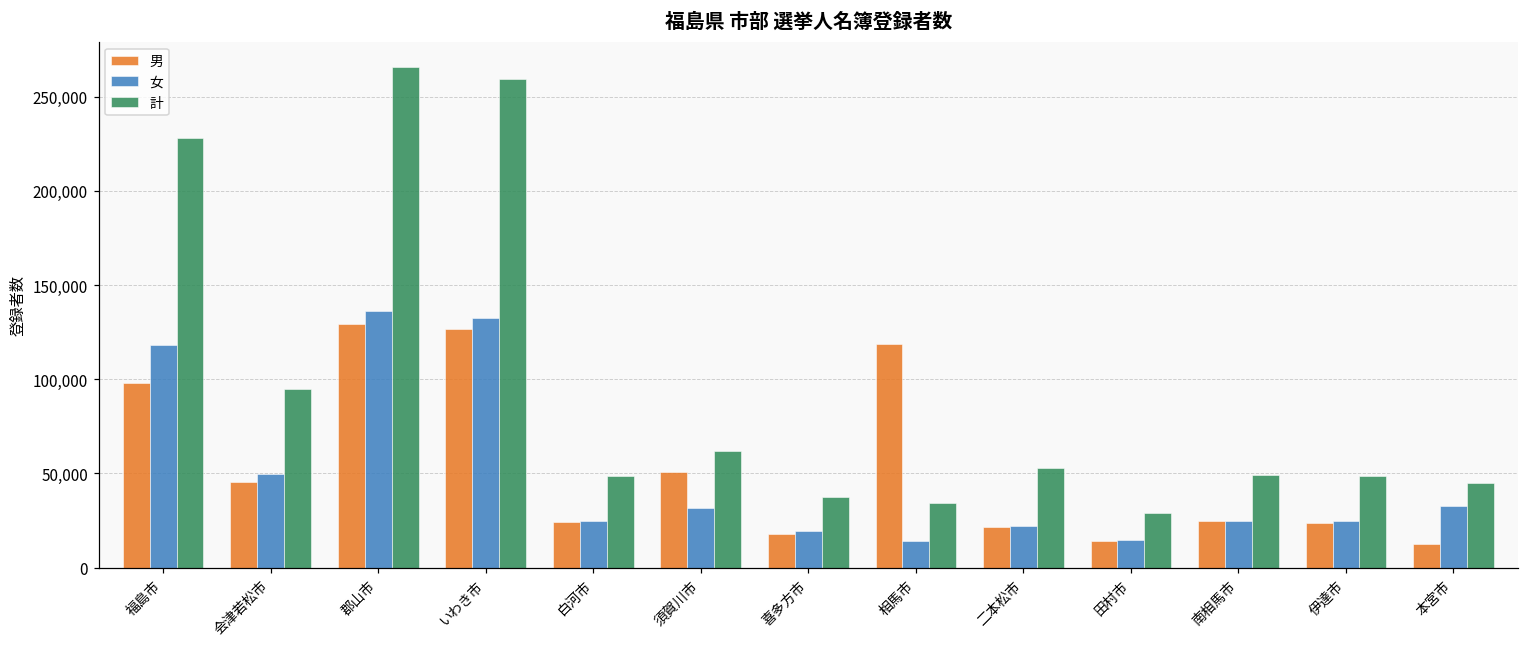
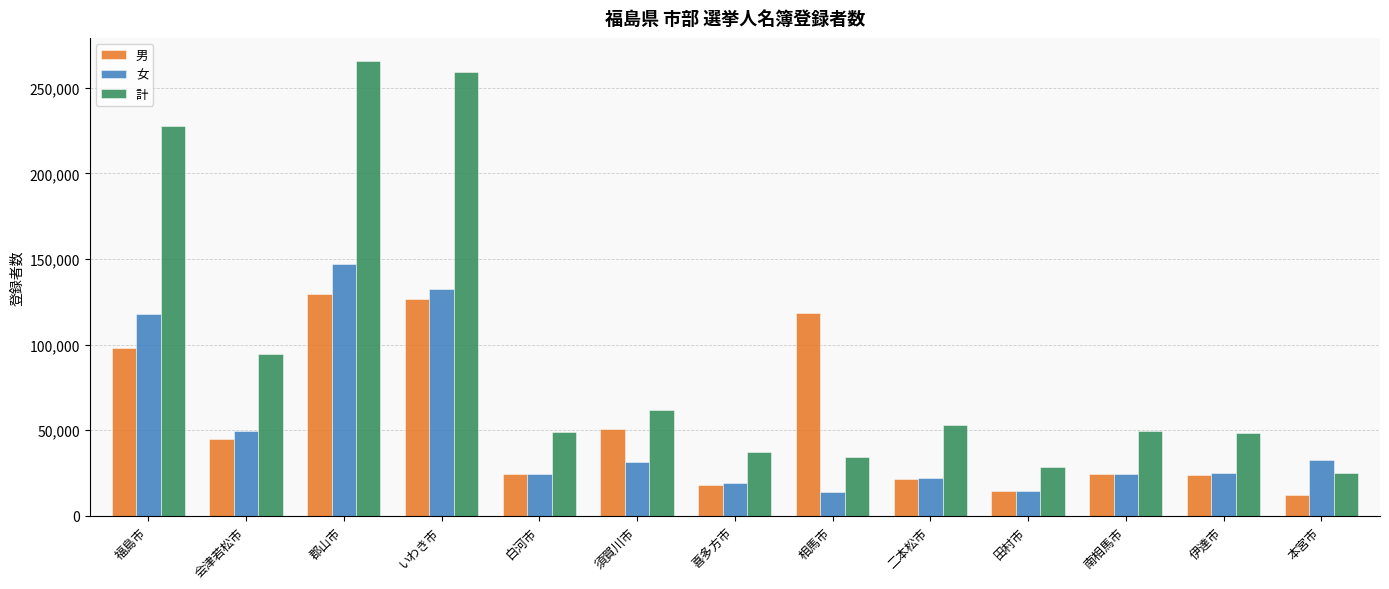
女, 郡山市: 136,000 -> 147,000
計, 本宮市: 45,000 -> 25,000
